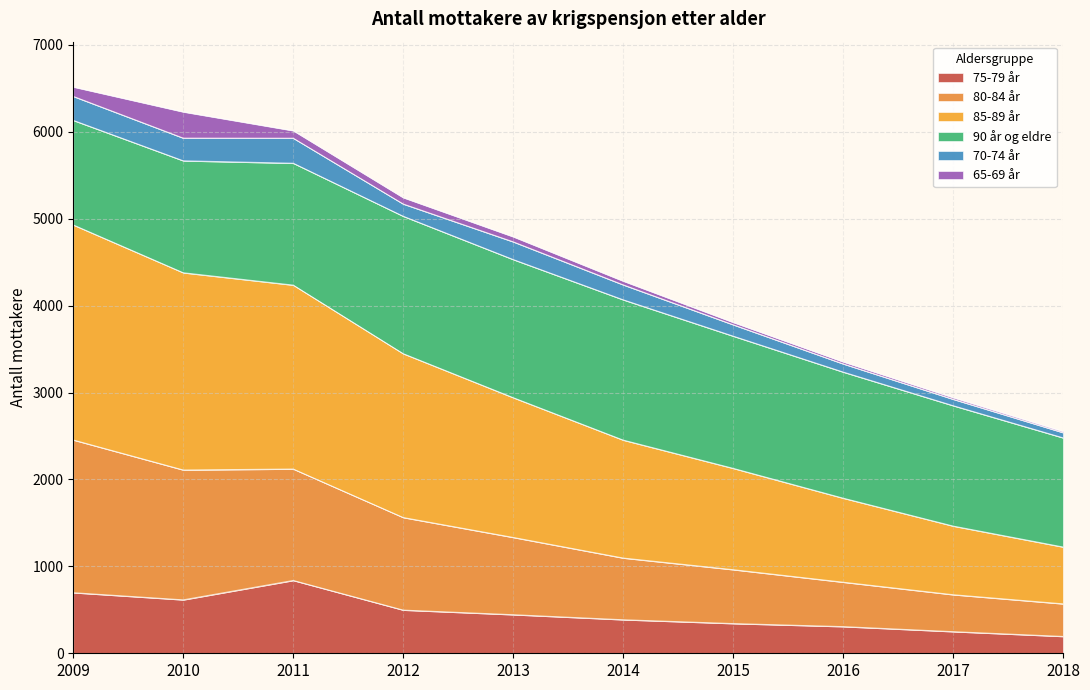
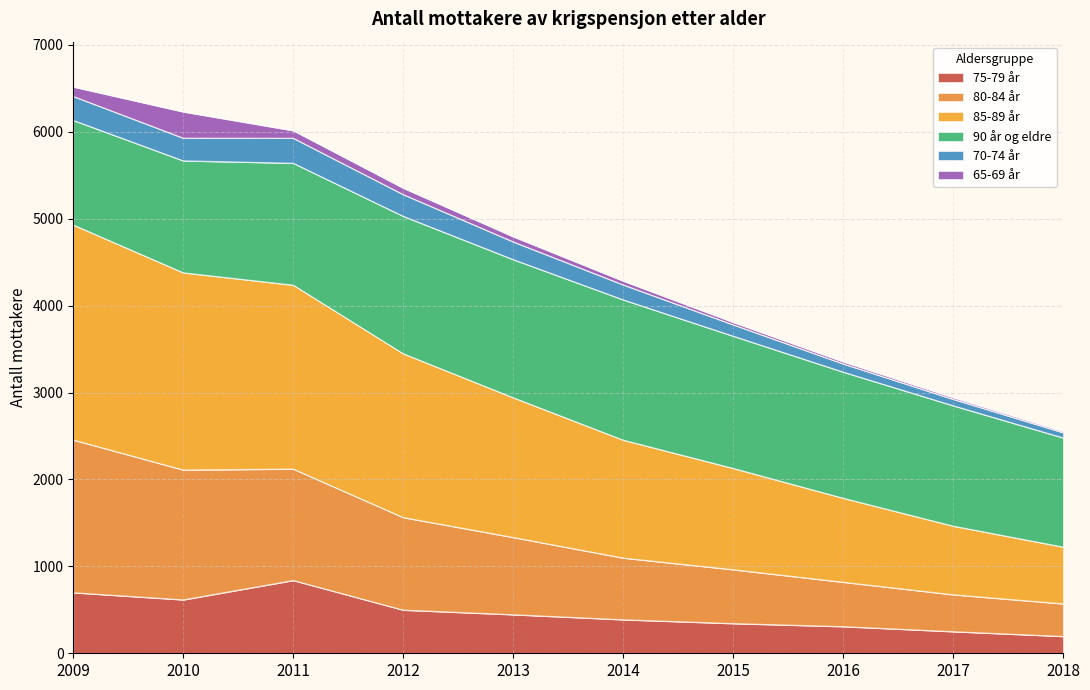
70-74 år, 2012: 100 -> 300
